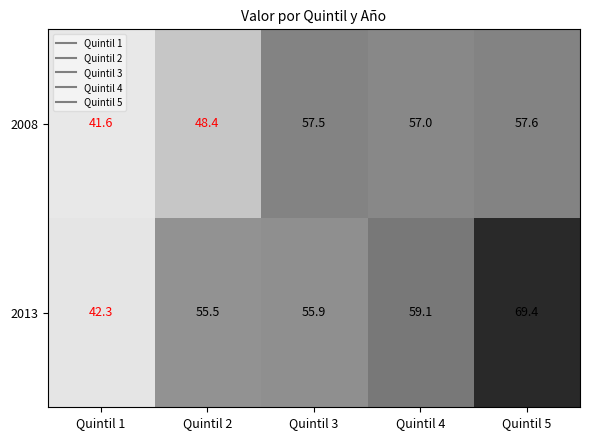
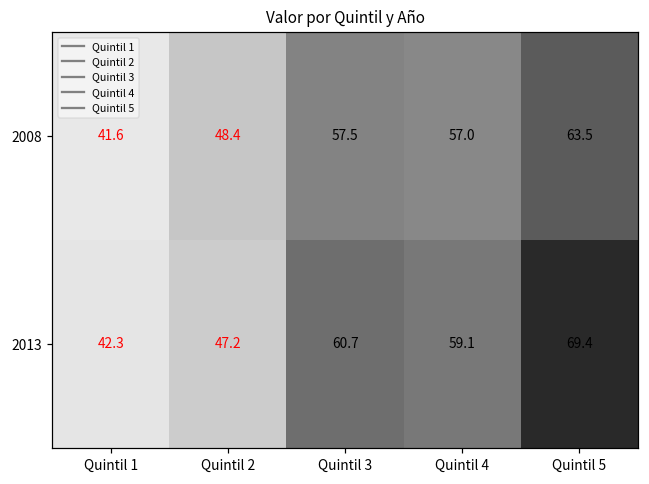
2008, Quintil 5: 57.6 -> 63.5
2013, Quintil 2: 55.5 -> 47.2
2013, Quintil 3: 55.9 -> 60.7
